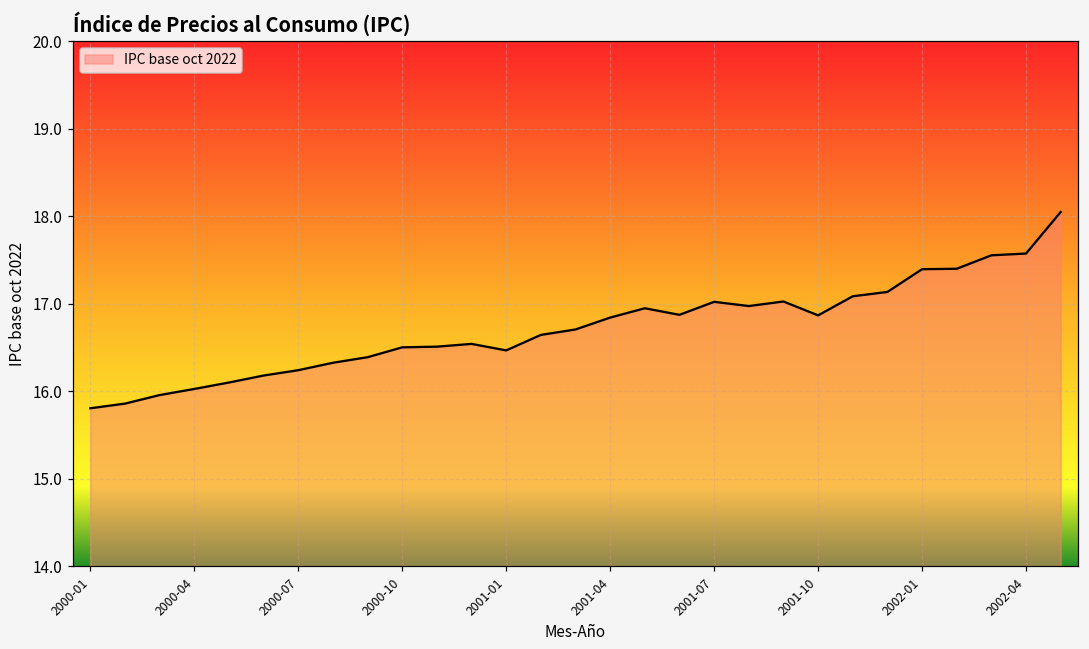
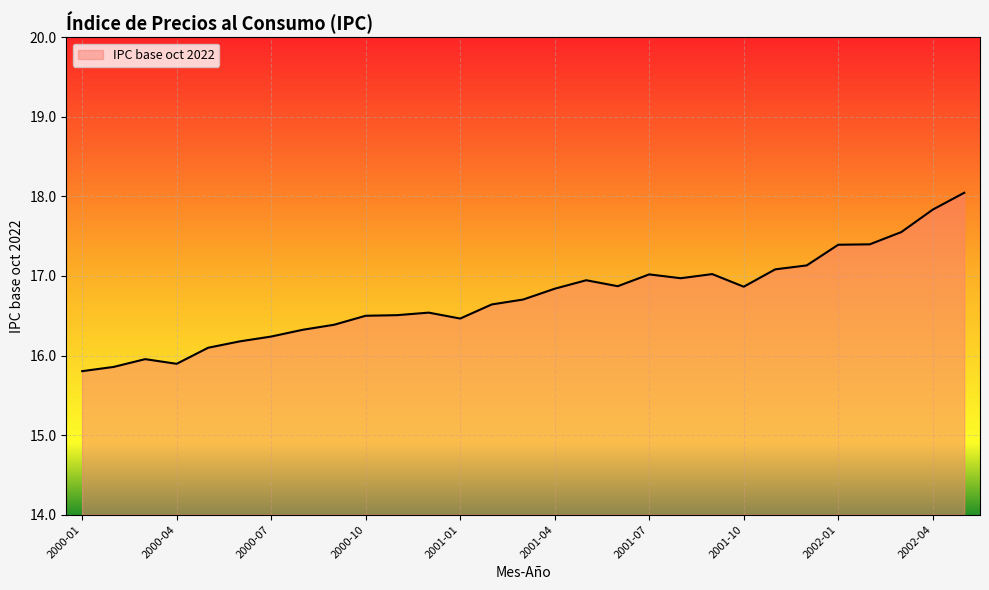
2000-04: 16.0 -> 15.9
2002-04: 17.6 -> 17.8
